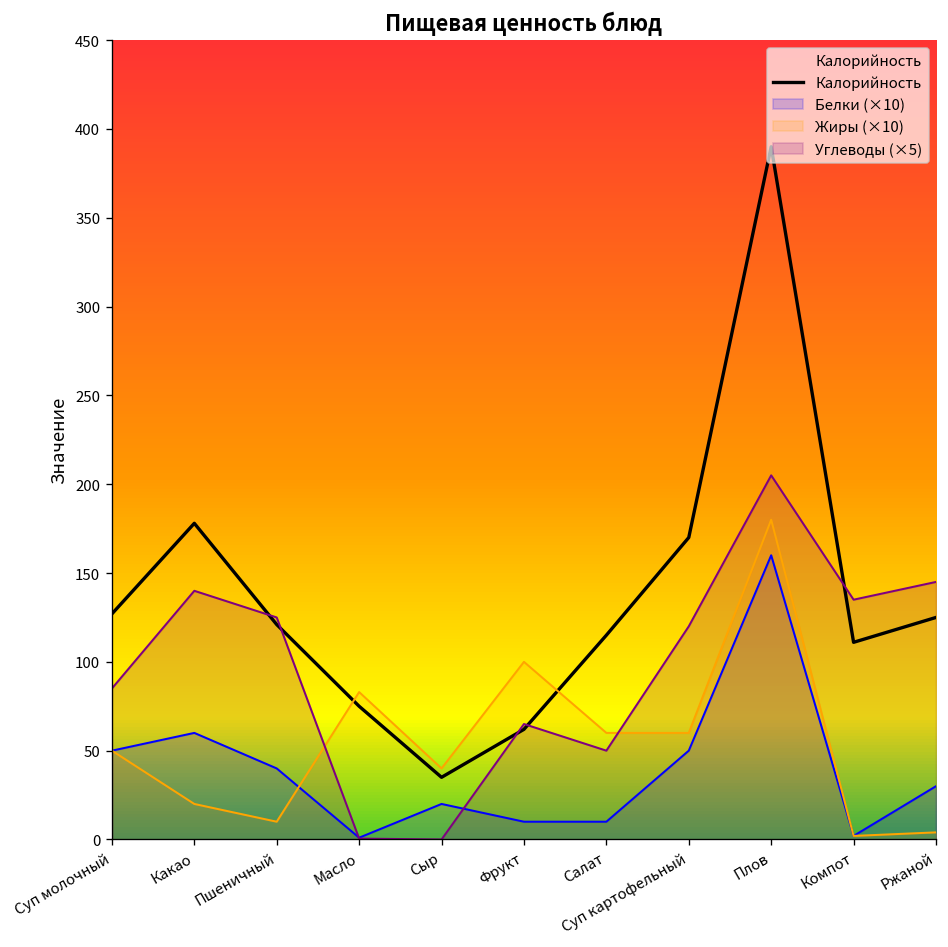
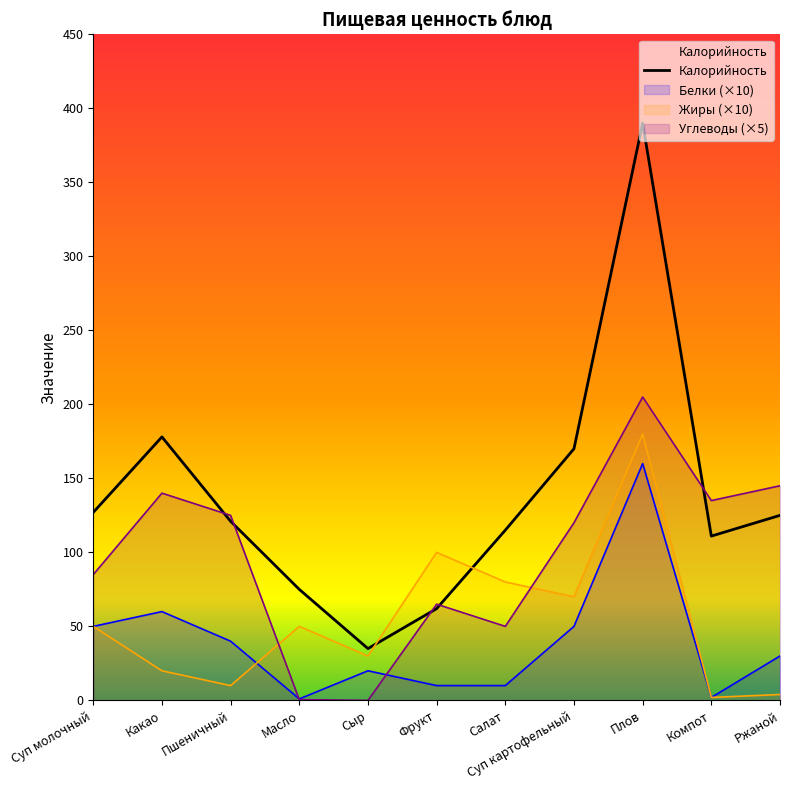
Жиры (×10), Масло: 83 -> 50
Жиры (×10), Сыр: 40 -> 30
Жиры (×10), Салат: 60 -> 80
Жиры (×10), Суп картофельный: 60 -> 70
